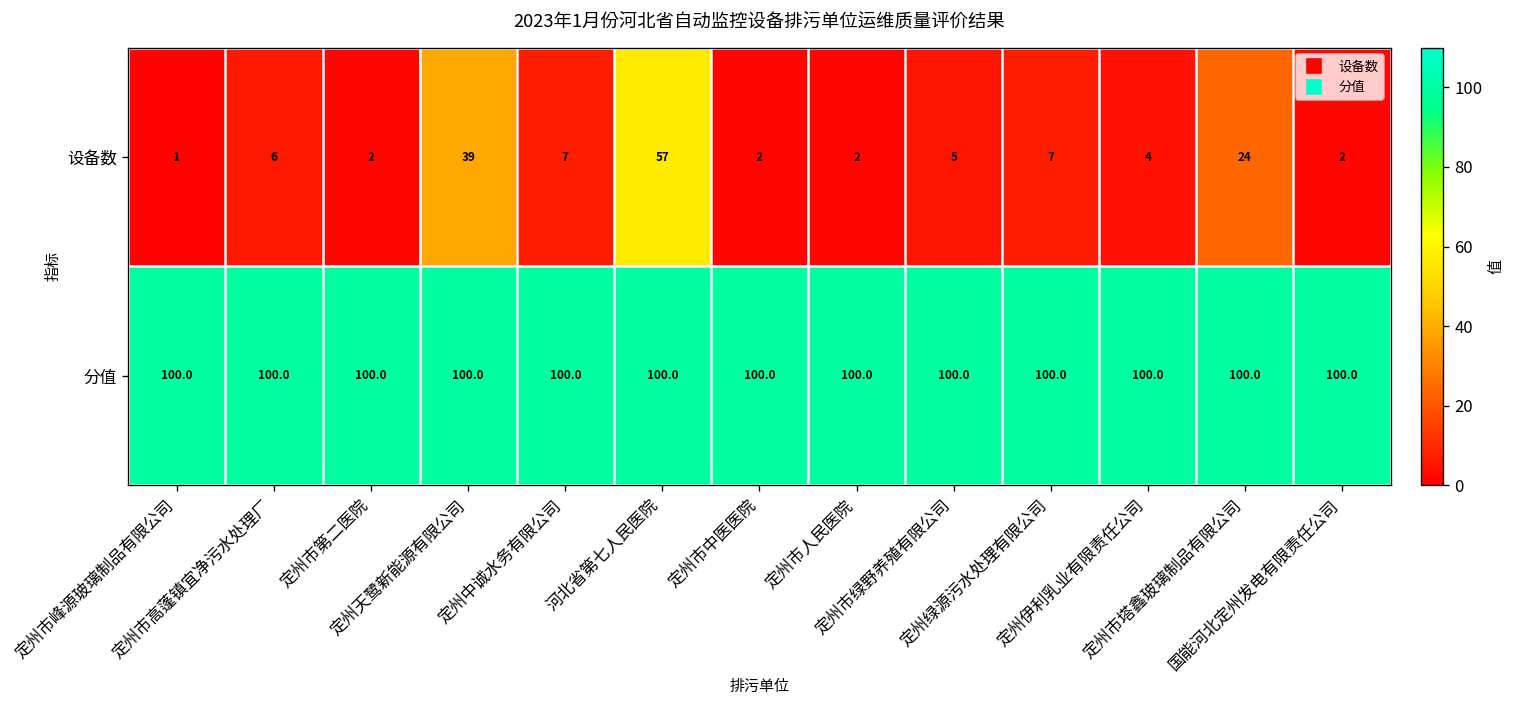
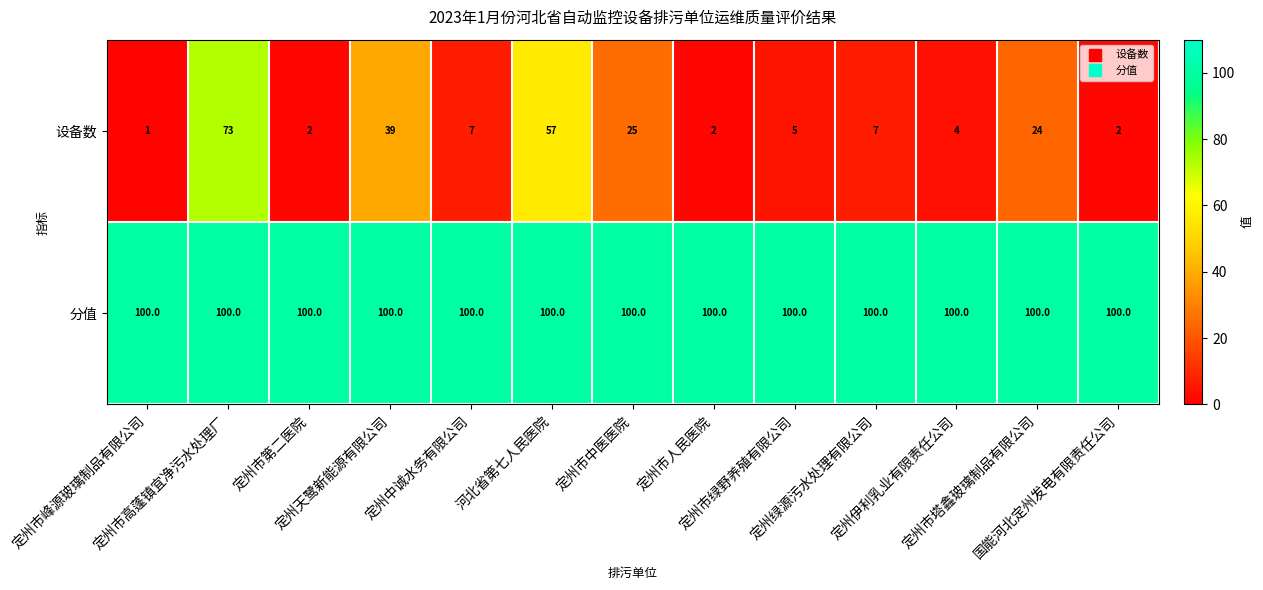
设备数, 定州市高蓬镇宜净污水处理厂: 6 -> 73
设备数, 定州市中医医院: 2 -> 25
